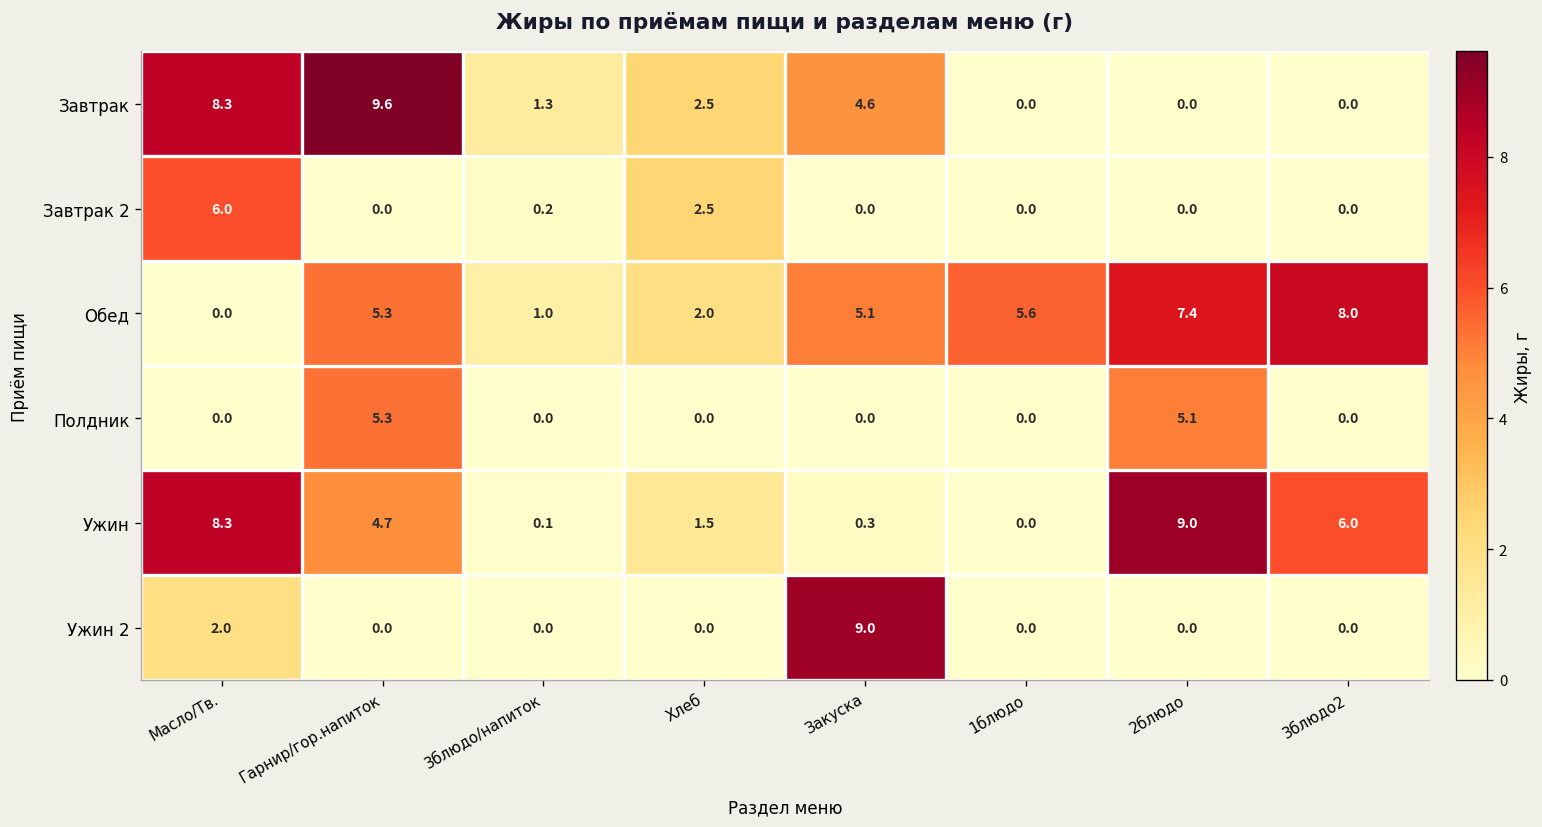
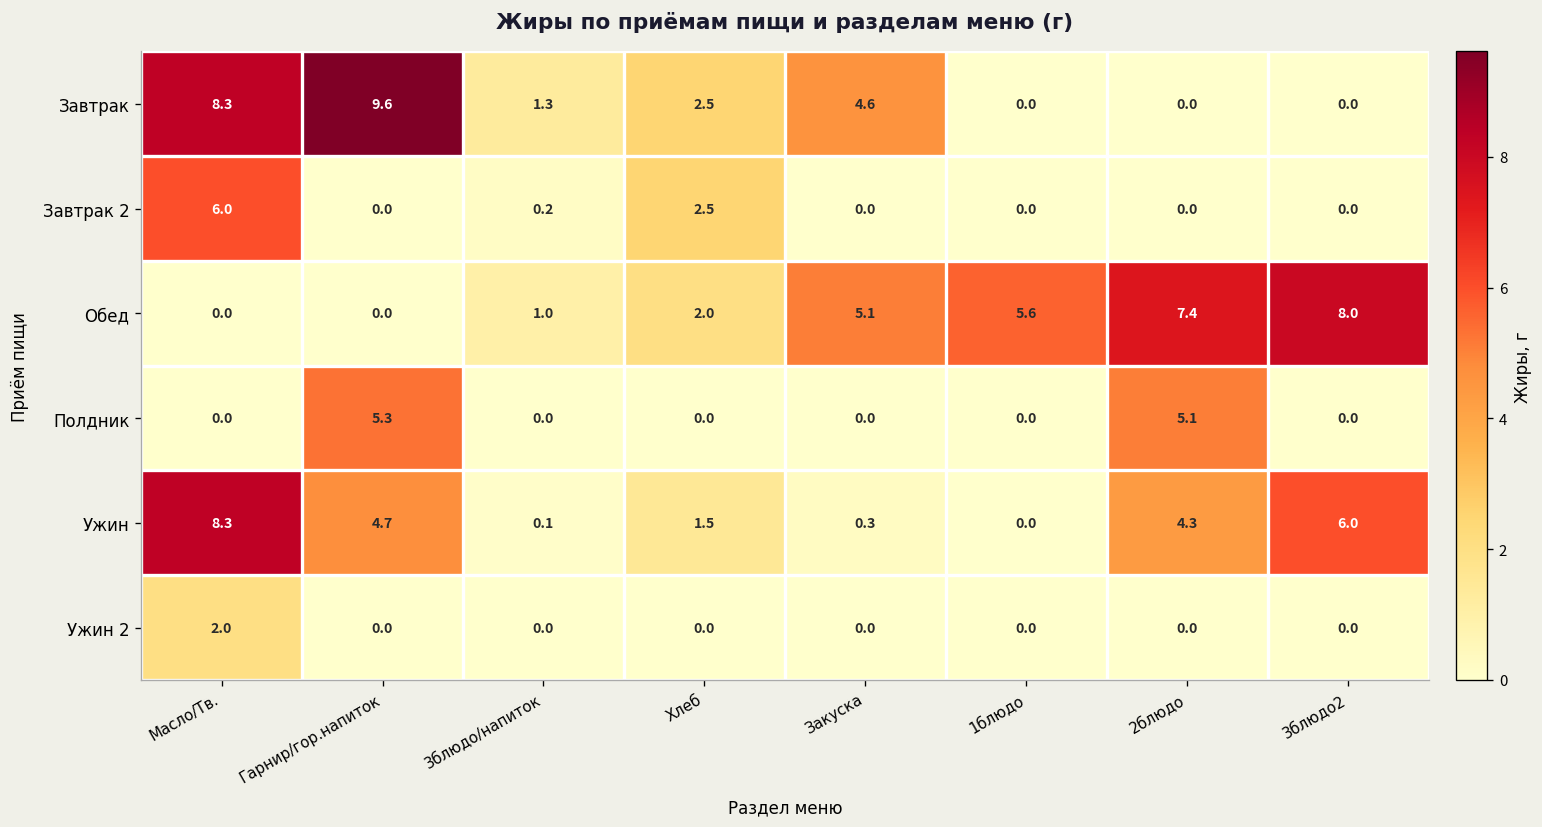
Обед, Гарнир/гор.напиток: 5.3 -> 0.0
Ужин, 2блюдо: 9.0 -> 4.3
Ужин 2, Закуска: 9.0 -> 0.0
